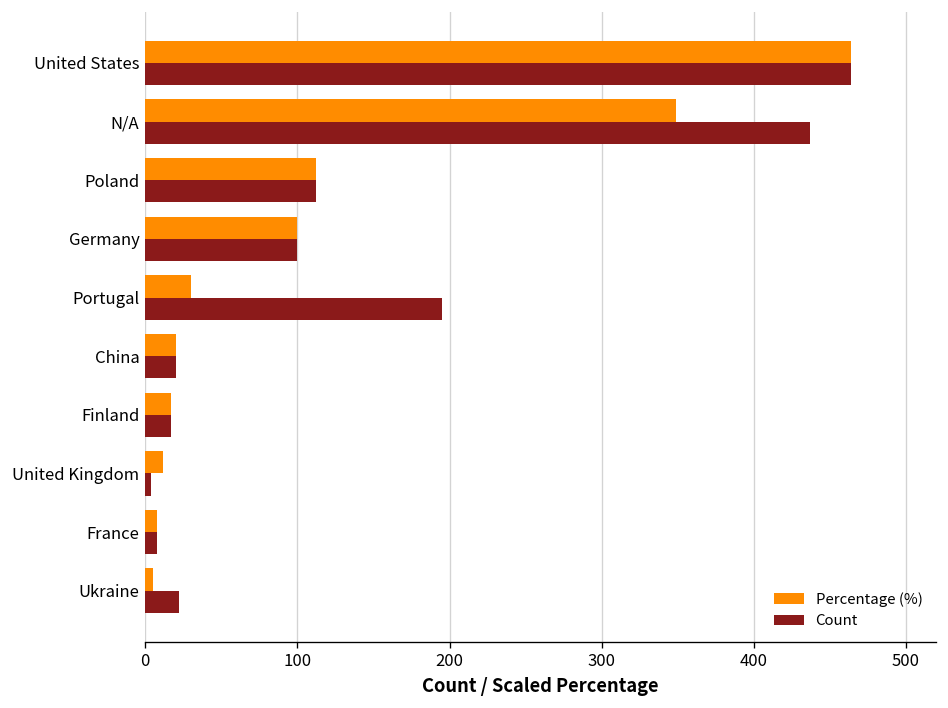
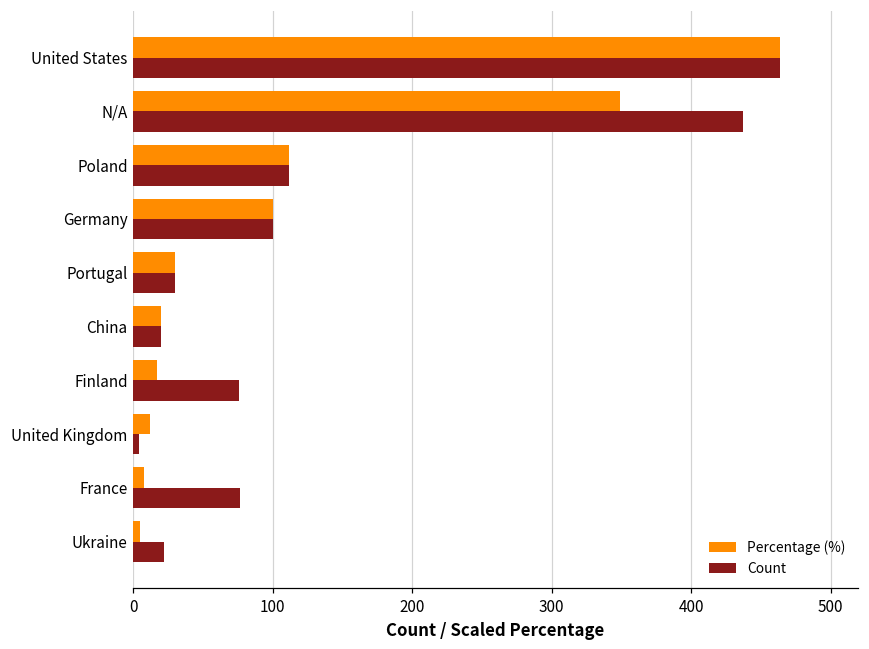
Count, Portugal: 195 -> 30
Count, Finland: 17 -> 76
Count, France: 8 -> 77
